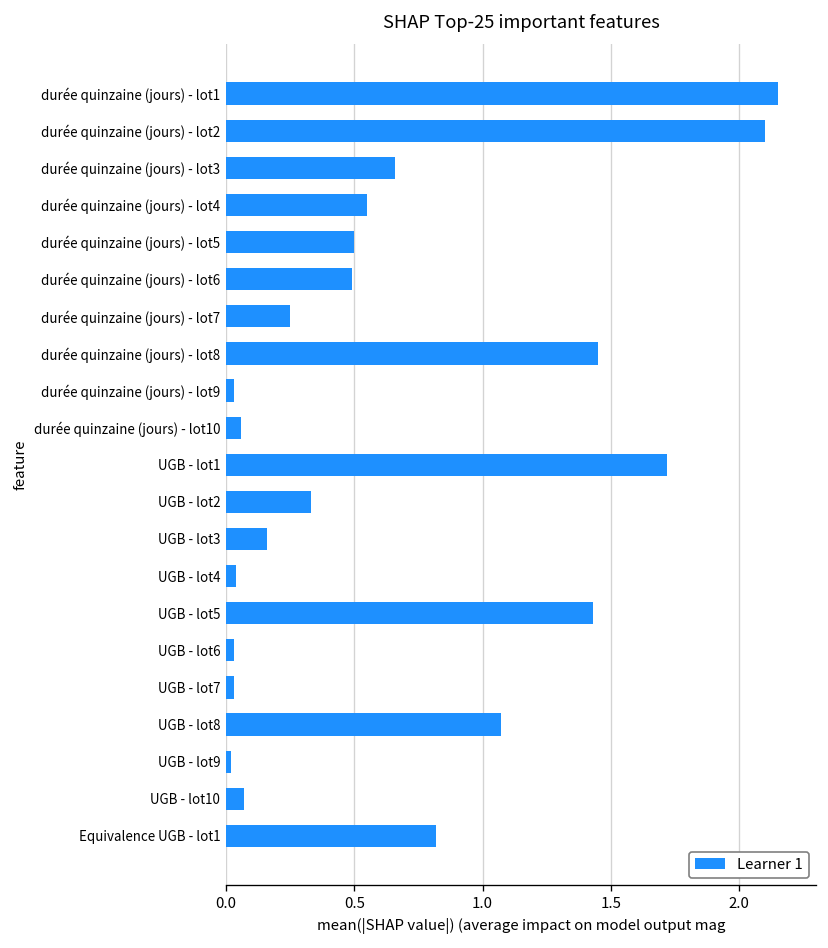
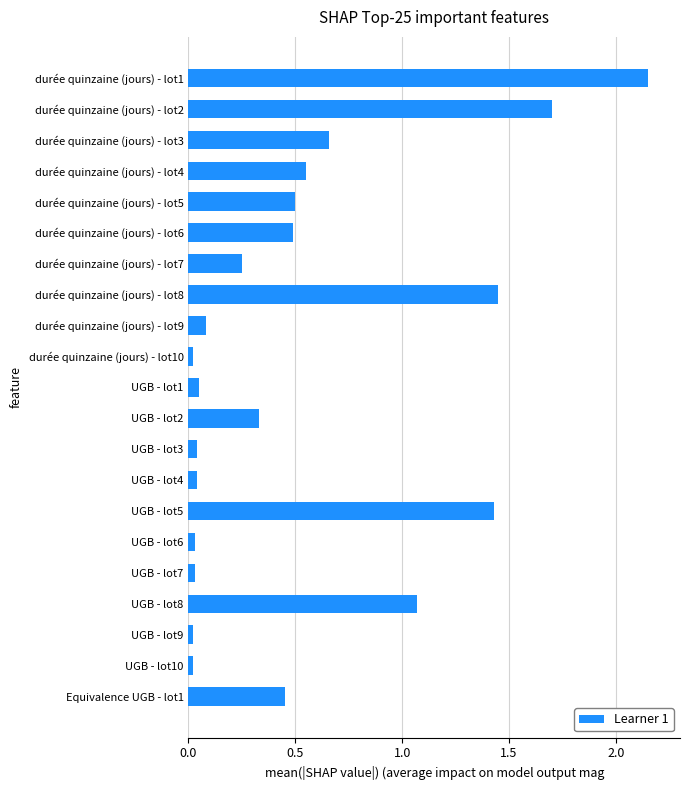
durée quinzaine (jours) - lot2: 2.1 -> 1.7
durée quinzaine (jours) - lot9: 0.03 -> 0.08
durée quinzaine (jours) - lot10: 0.06 -> 0.02
UGB - lot1: 1.72 -> 0.05
UGB - lot3: 0.16 -> 0.04
UGB - lot10: 0.07 -> 0.02
Equivalence UGB - lot1: 0.82 -> 0.45
